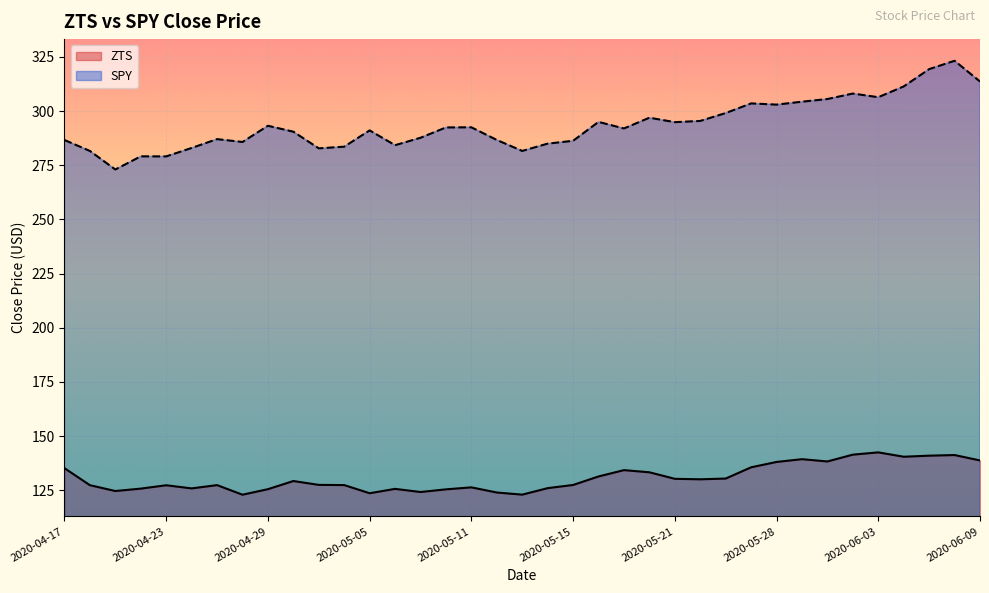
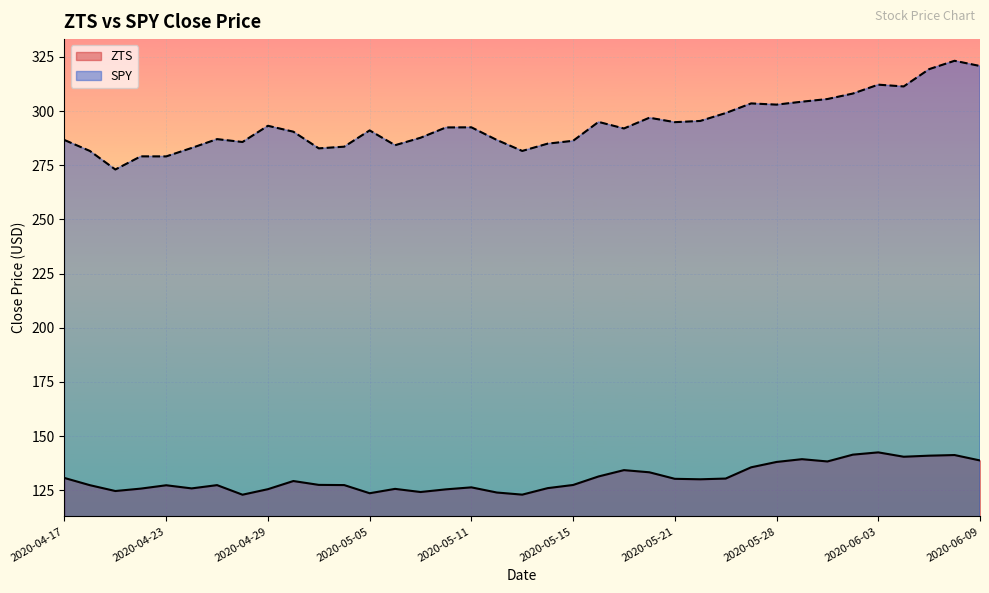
ZTS, 2020-04-17: 135 -> 131
SPY, 2020-06-03: 306 -> 312
SPY, 2020-06-09: 314 -> 321
